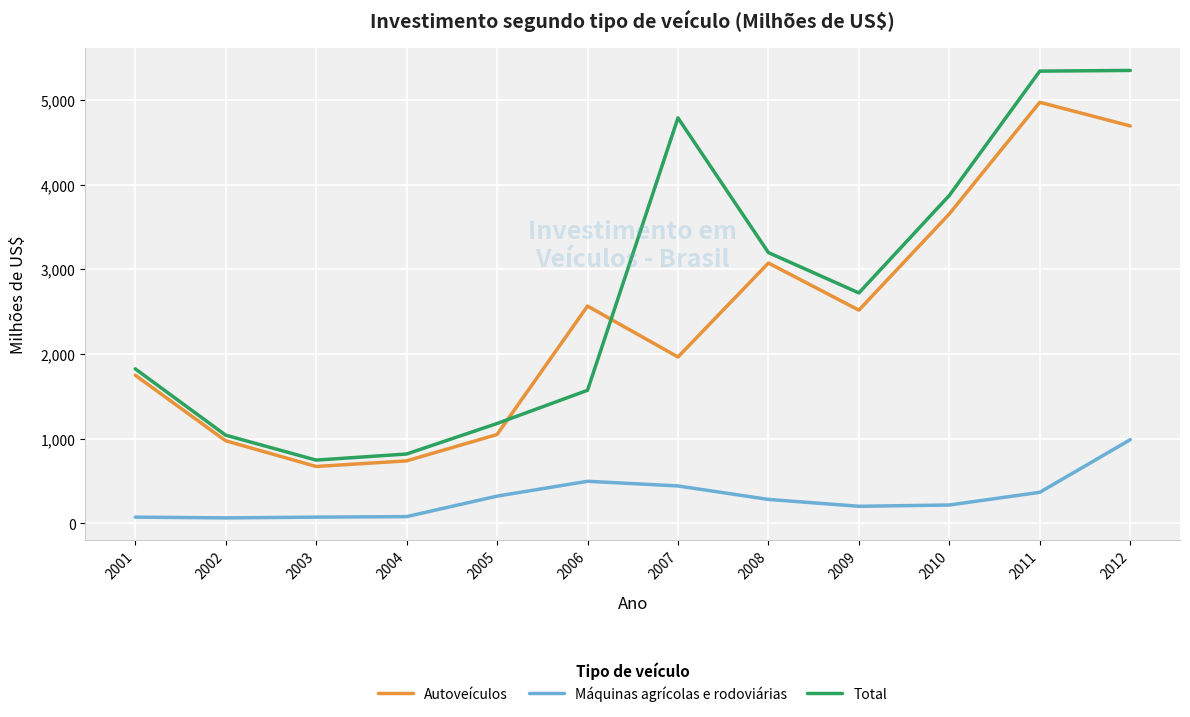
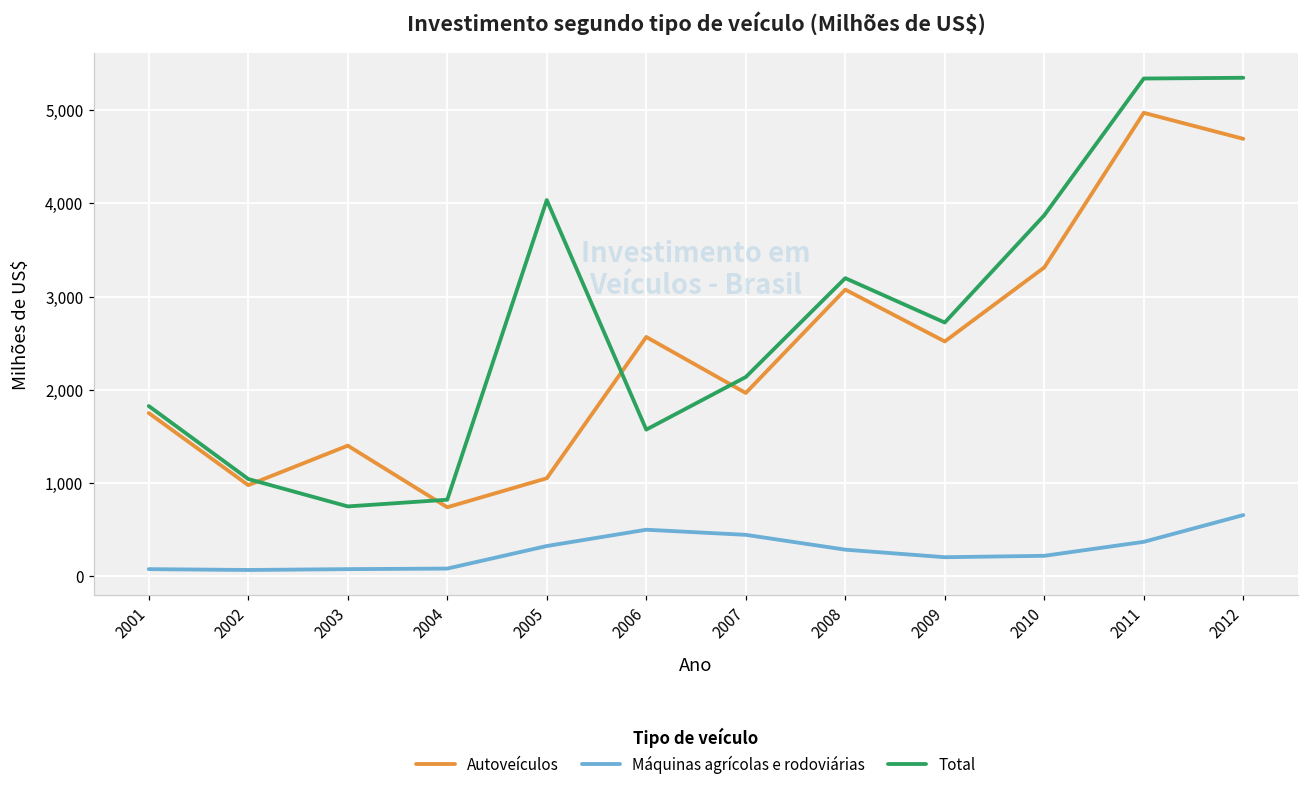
Autoveículos, 2003: 700 -> 1,400
Total, 2005: 1,200 -> 4,000
Total, 2007: 4,800 -> 2,100
Autoveículos, 2010: 3,700 -> 3,300
Máquinas agrícolas e rodoviárias, 2012: 1,000 -> 700
